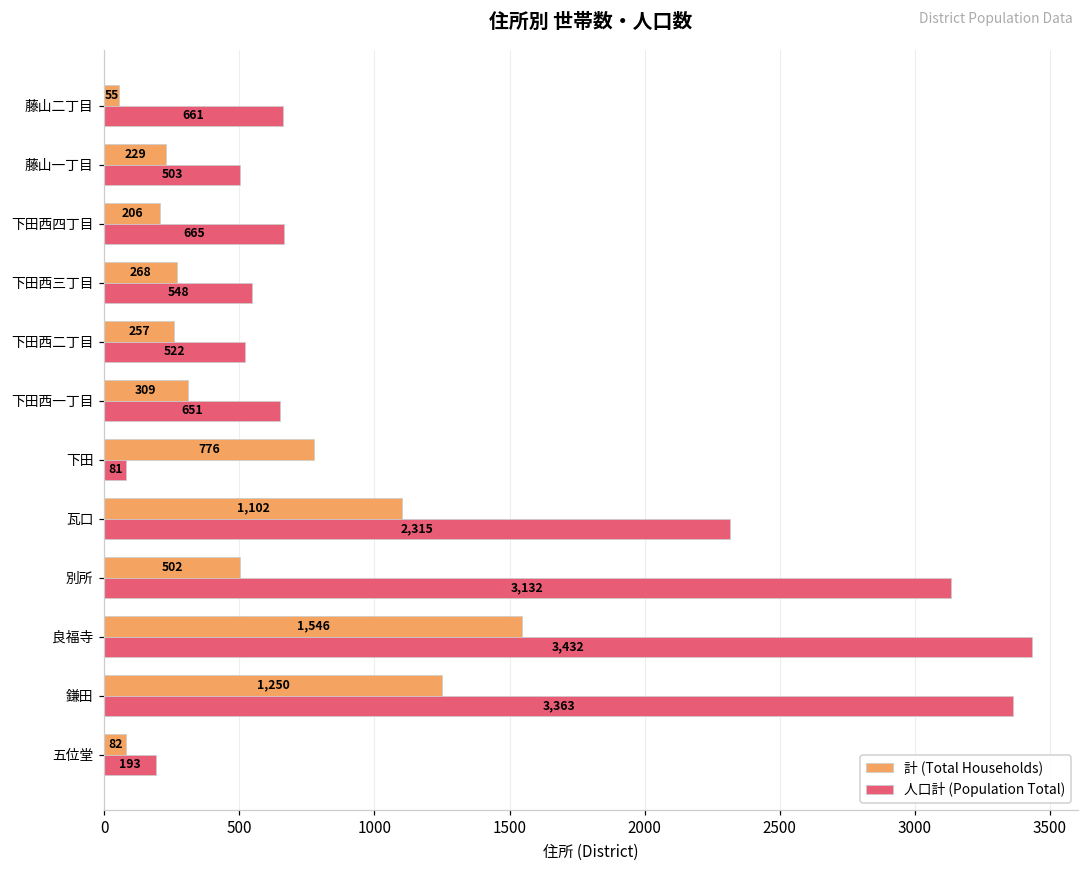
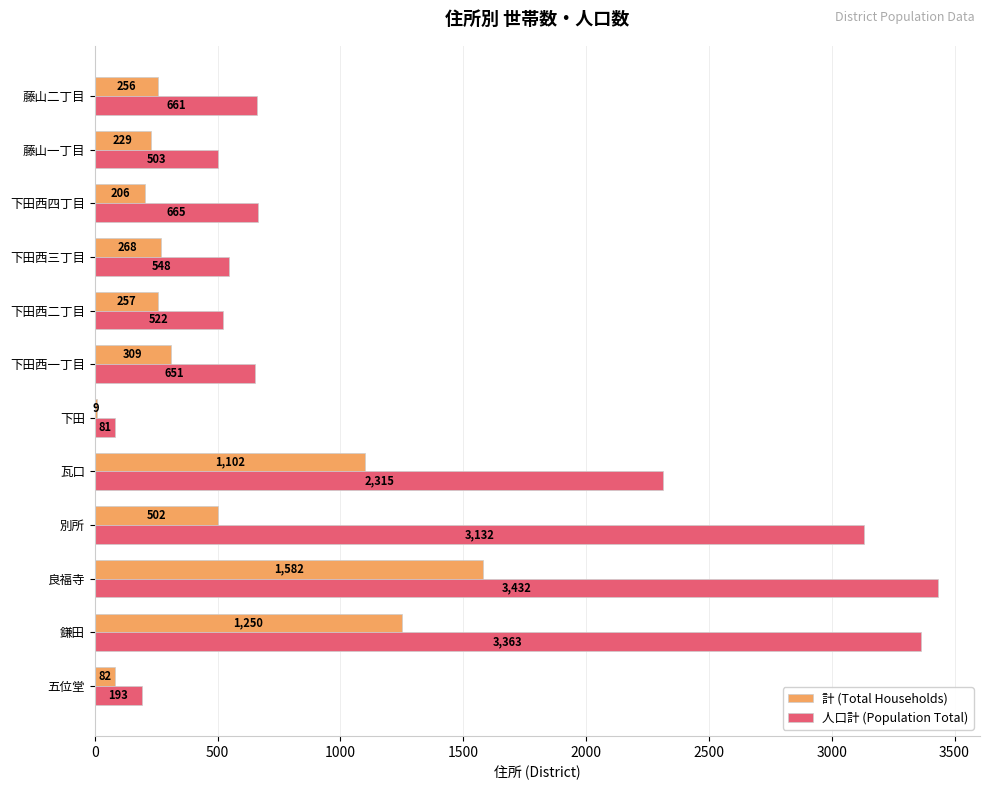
計 (Total Households), 藤山二丁目: 55 -> 256
計 (Total Households), 下田: 776 -> 9
計 (Total Households), 良福寺: 1,546 -> 1,582
